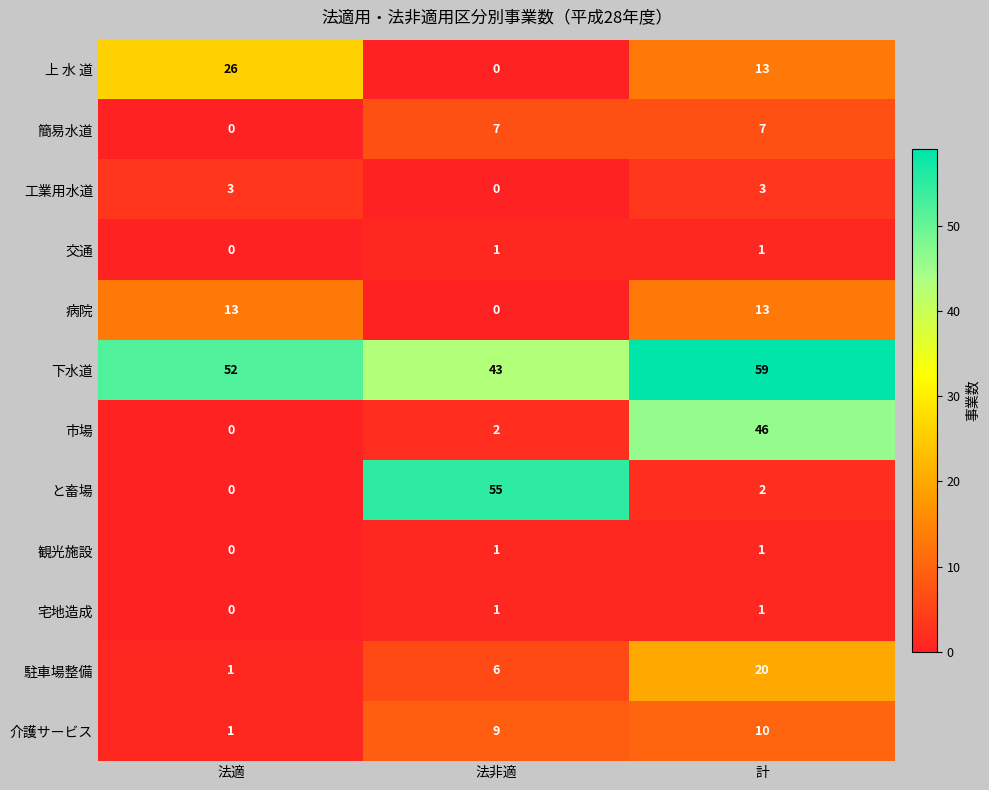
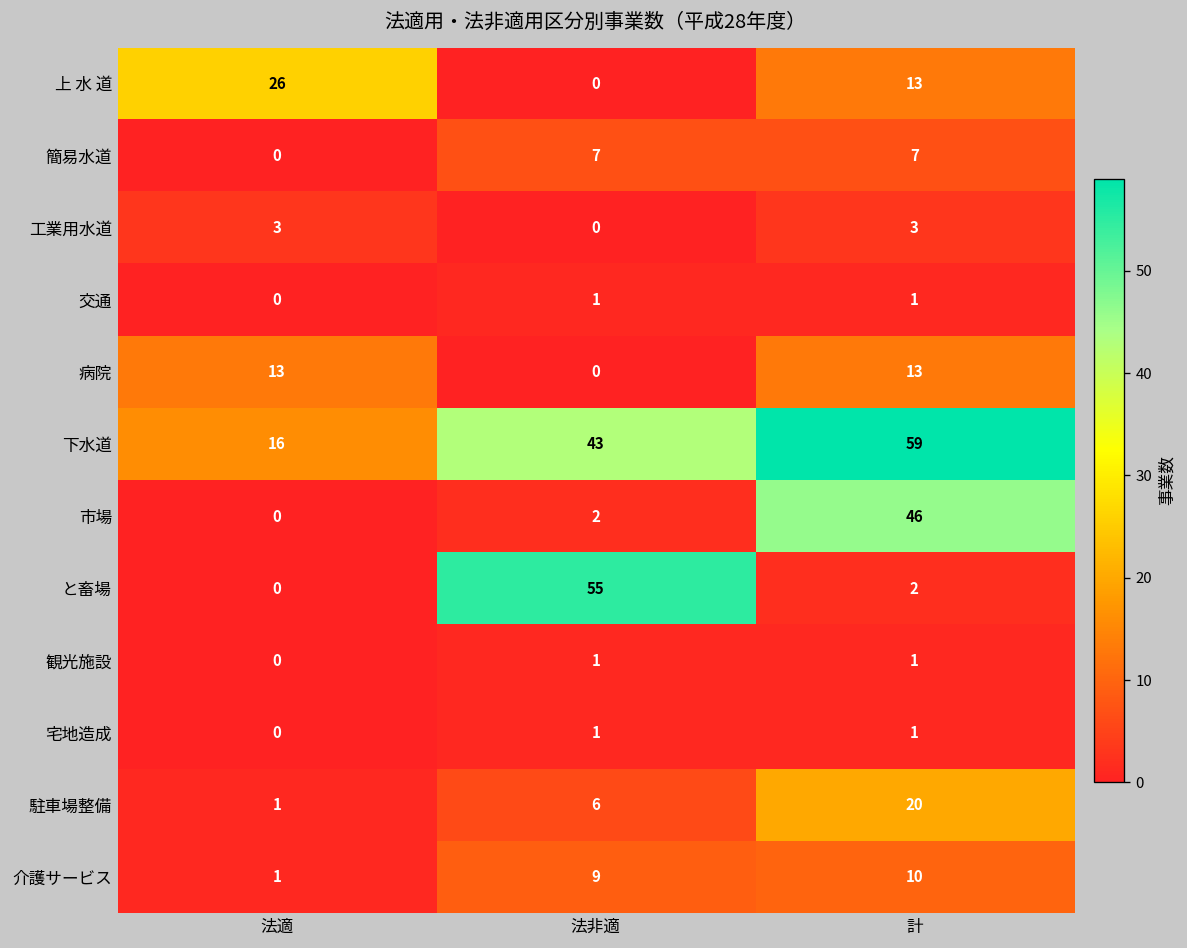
下水道, 法適: 52 -> 16
